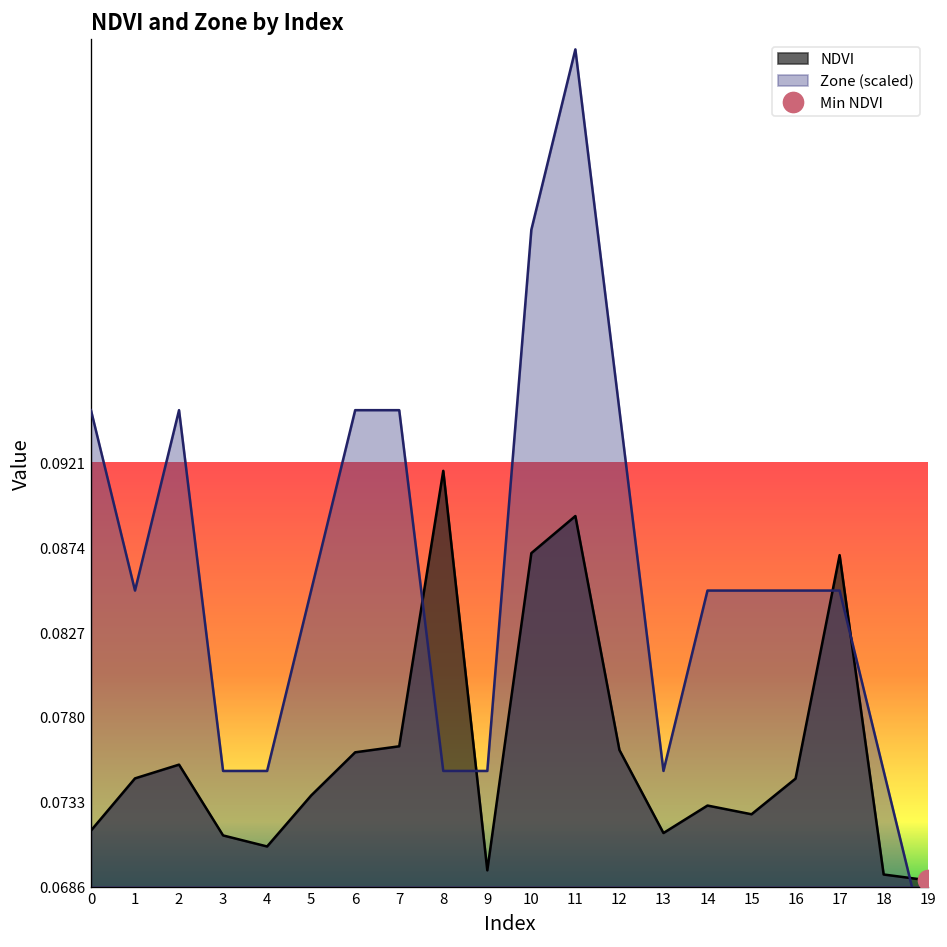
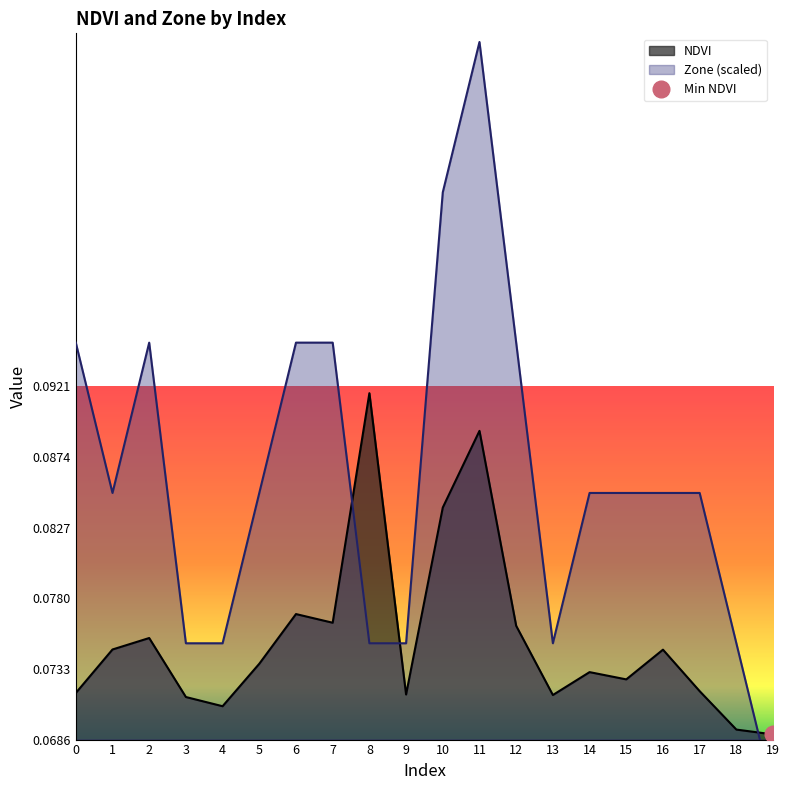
NDVI, 6: 0.0760 -> 0.0769
NDVI, 9: 0.0695 -> 0.0716
NDVI, 10: 0.0871 -> 0.0840
NDVI, 17: 0.0870 -> 0.0718
